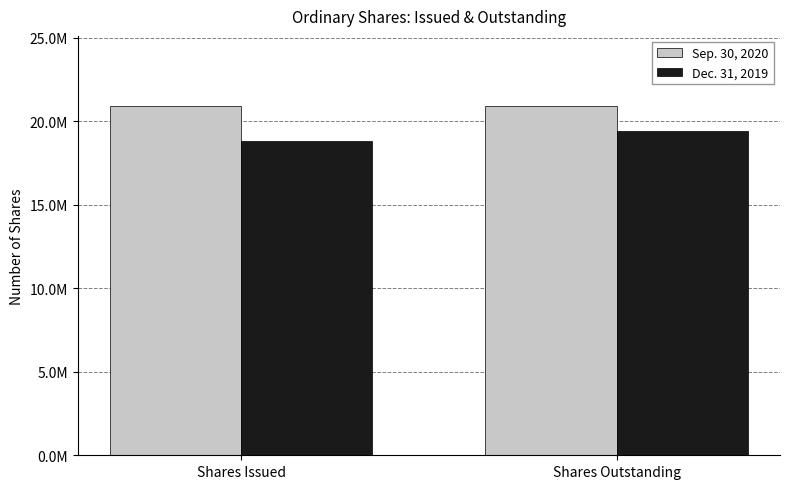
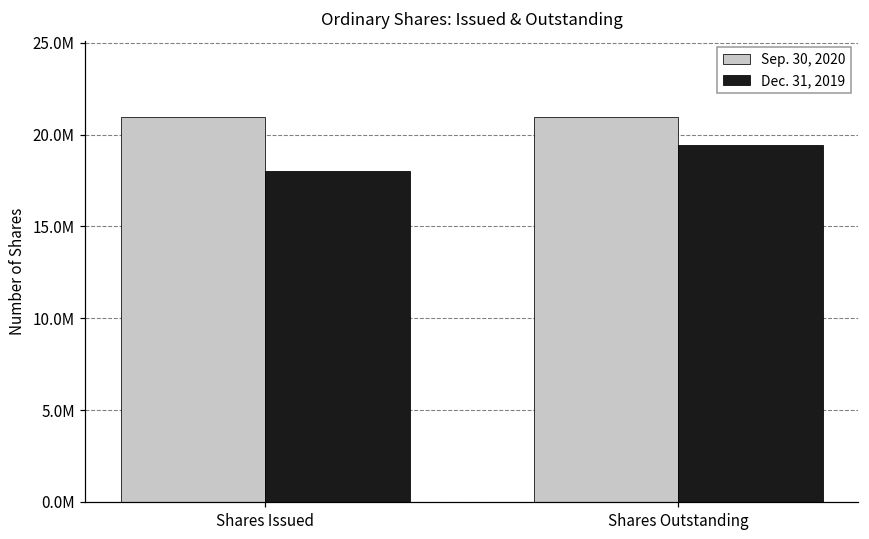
Dec. 31, 2019, Shares Issued: 18800000 -> 18000000
